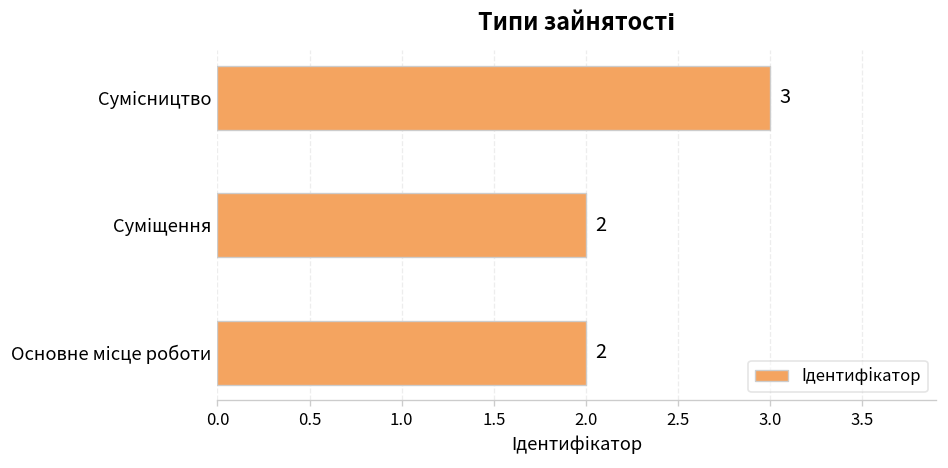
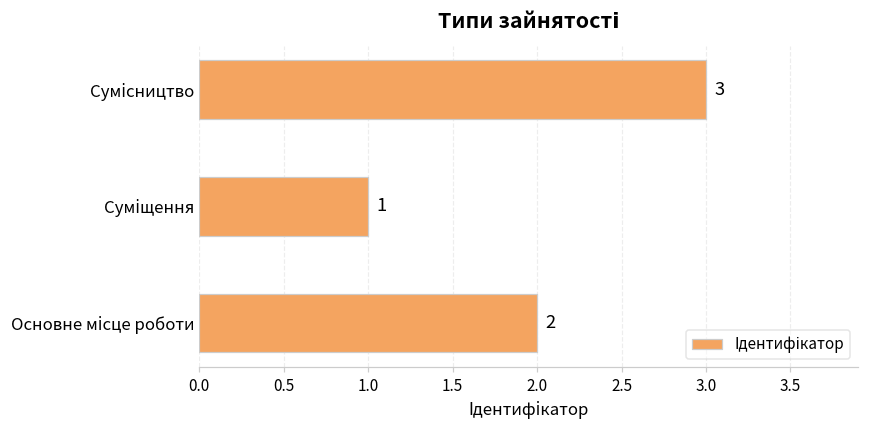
Суміщення: 2 -> 1
